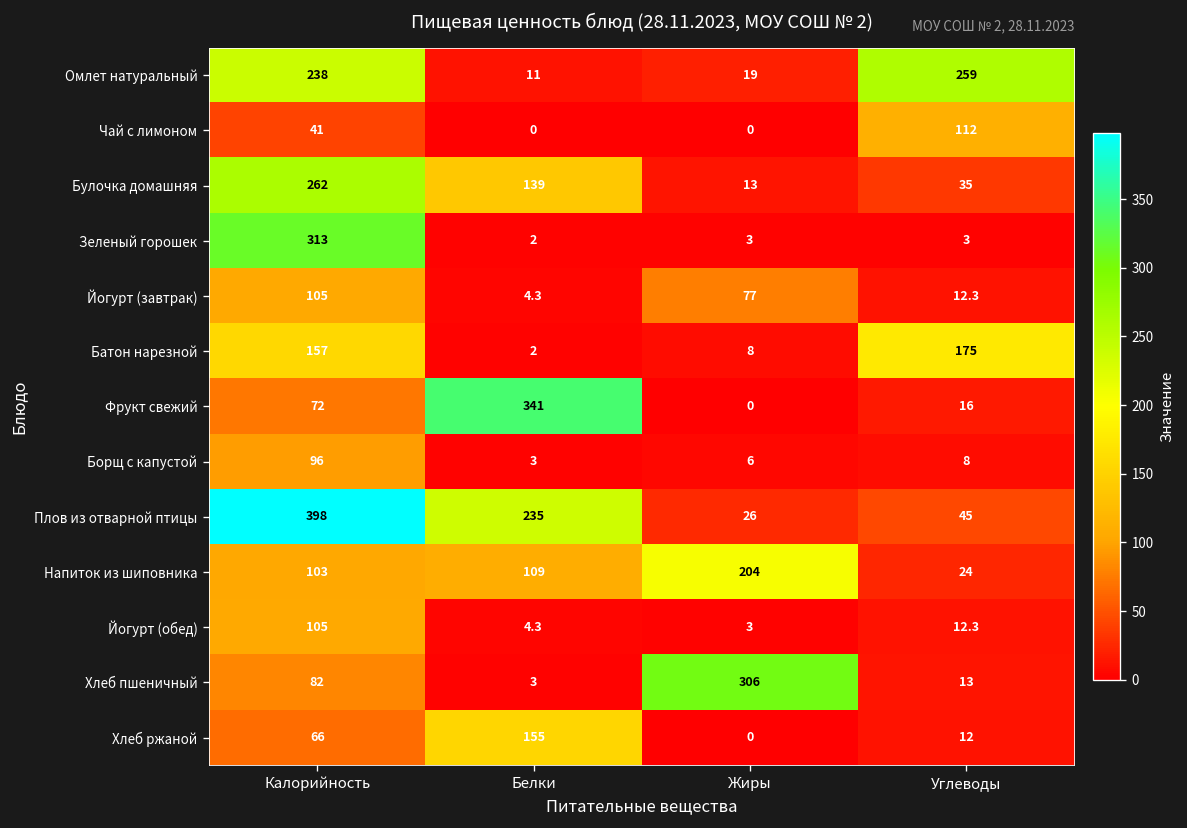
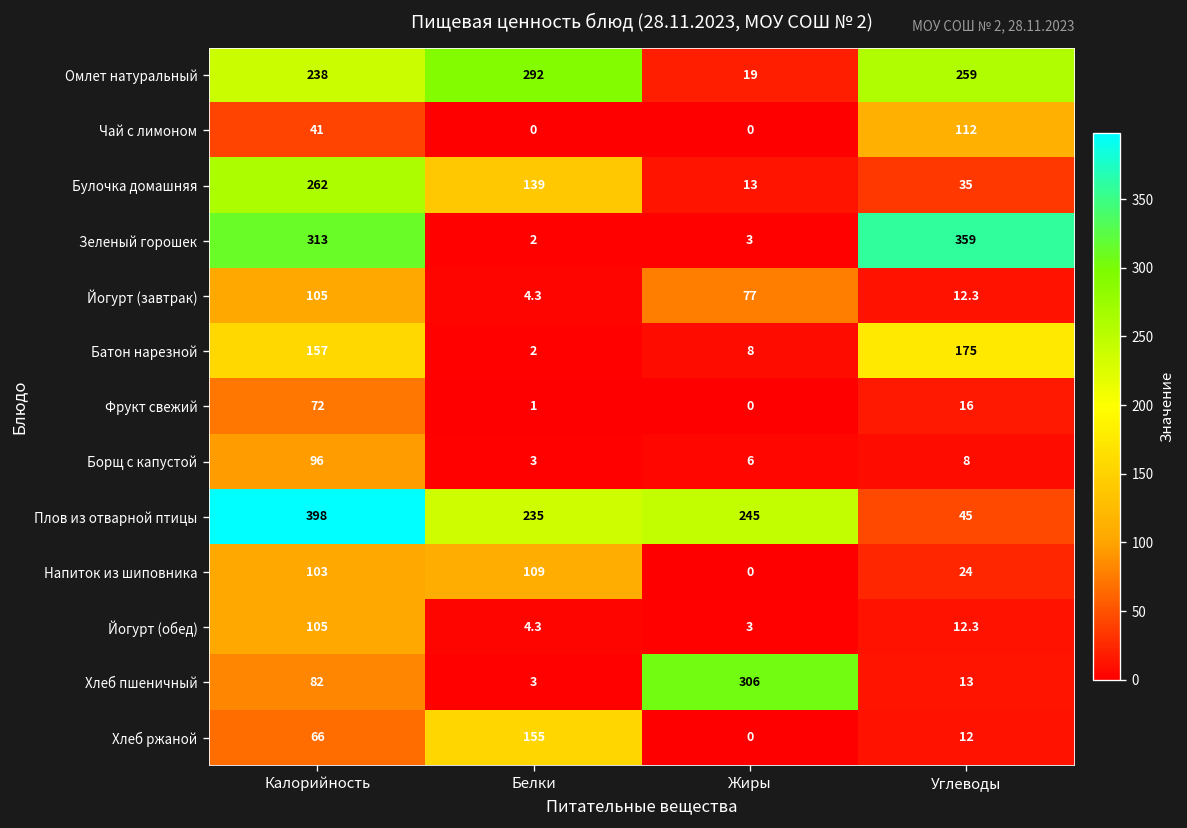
Омлет натуральный, Белки: 11 -> 292
Зеленый горошек, Углеводы: 3 -> 359
Фрукт свежий, Белки: 341 -> 1
Плов из отварной птицы, Жиры: 26 -> 245
Напиток из шиповника, Жиры: 204 -> 0
